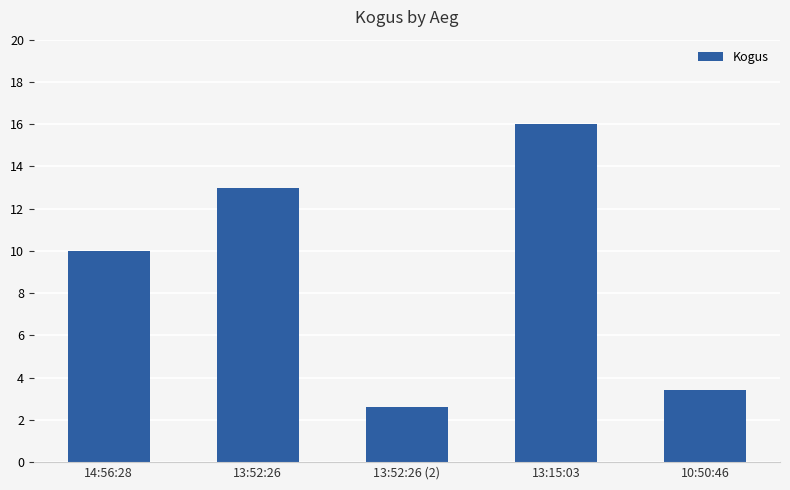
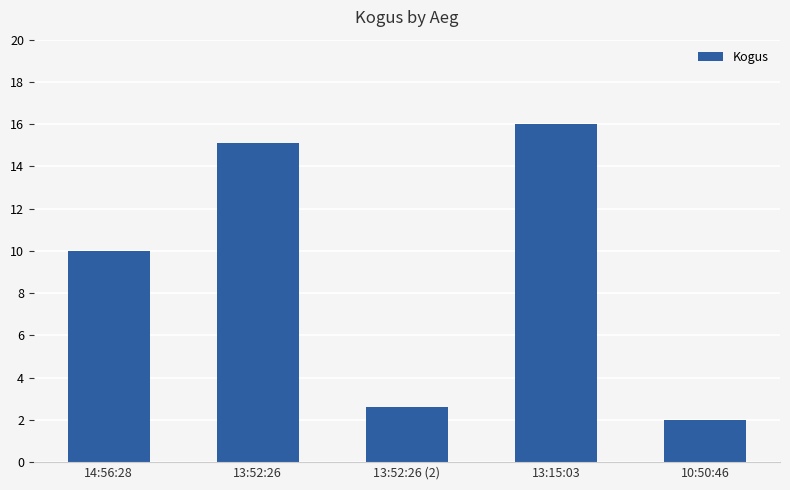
13:52:26: 13.0 -> 15.1
10:50:46: 3.4 -> 2.0
